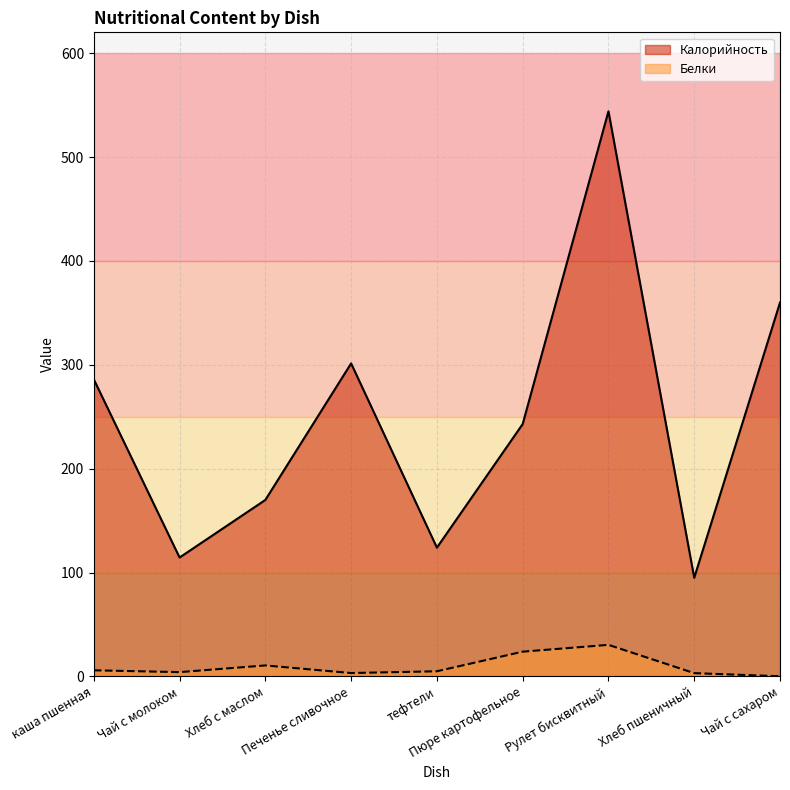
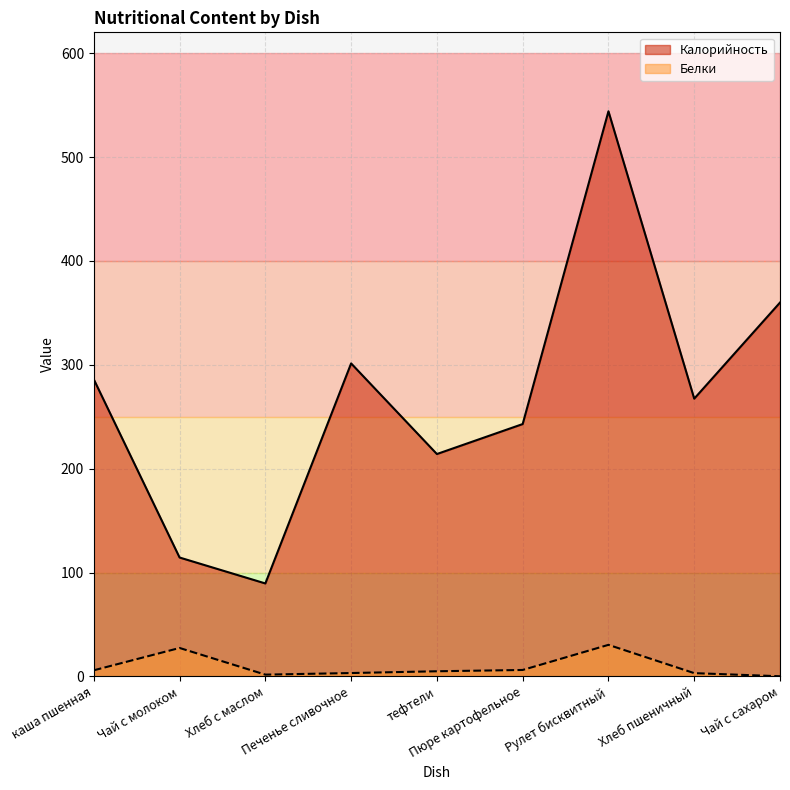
Белки, Чай с молоком: 4 -> 27
Калорийность, Хлеб с маслом: 170 -> 90
Белки, Хлеб с маслом: 11 -> 2
Калорийность, тефтели: 124 -> 214
Белки, Пюре картофельное: 24 -> 6
Калорийность, Хлеб пшеничный: 95 -> 267
